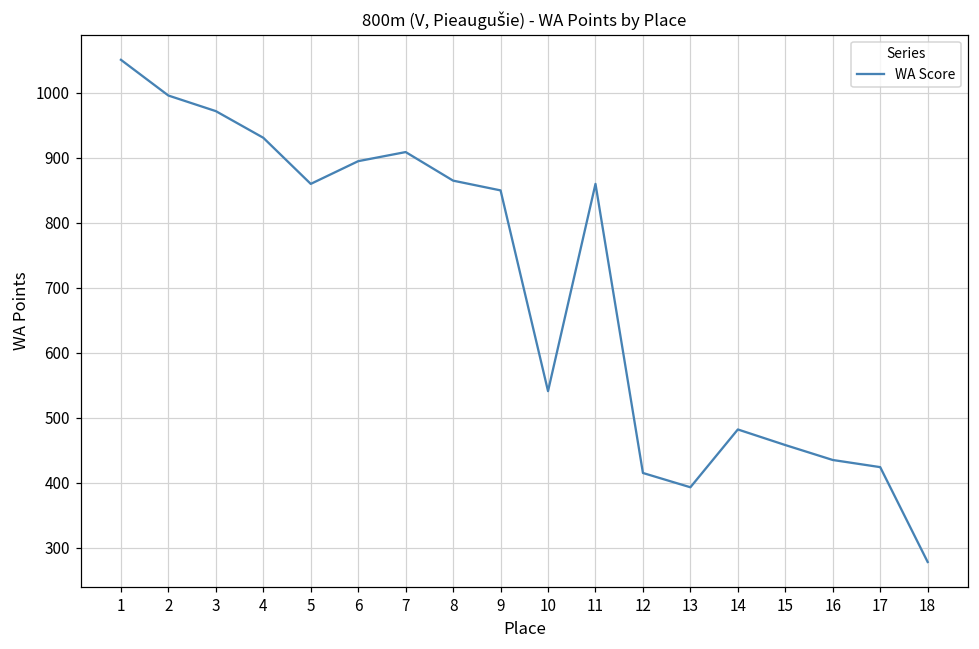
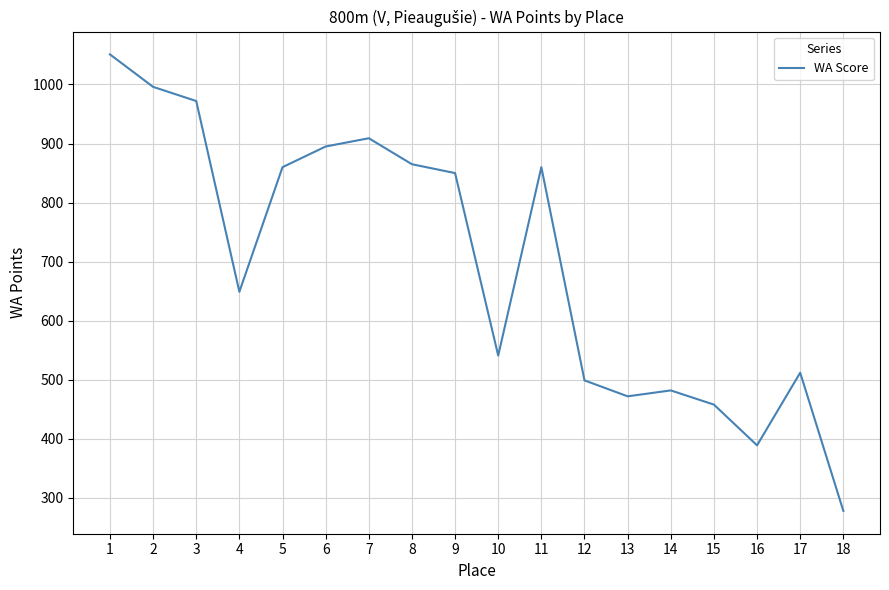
4: 930 -> 650
12: 420 -> 500
13: 390 -> 470
16: 440 -> 390
17: 420 -> 510
